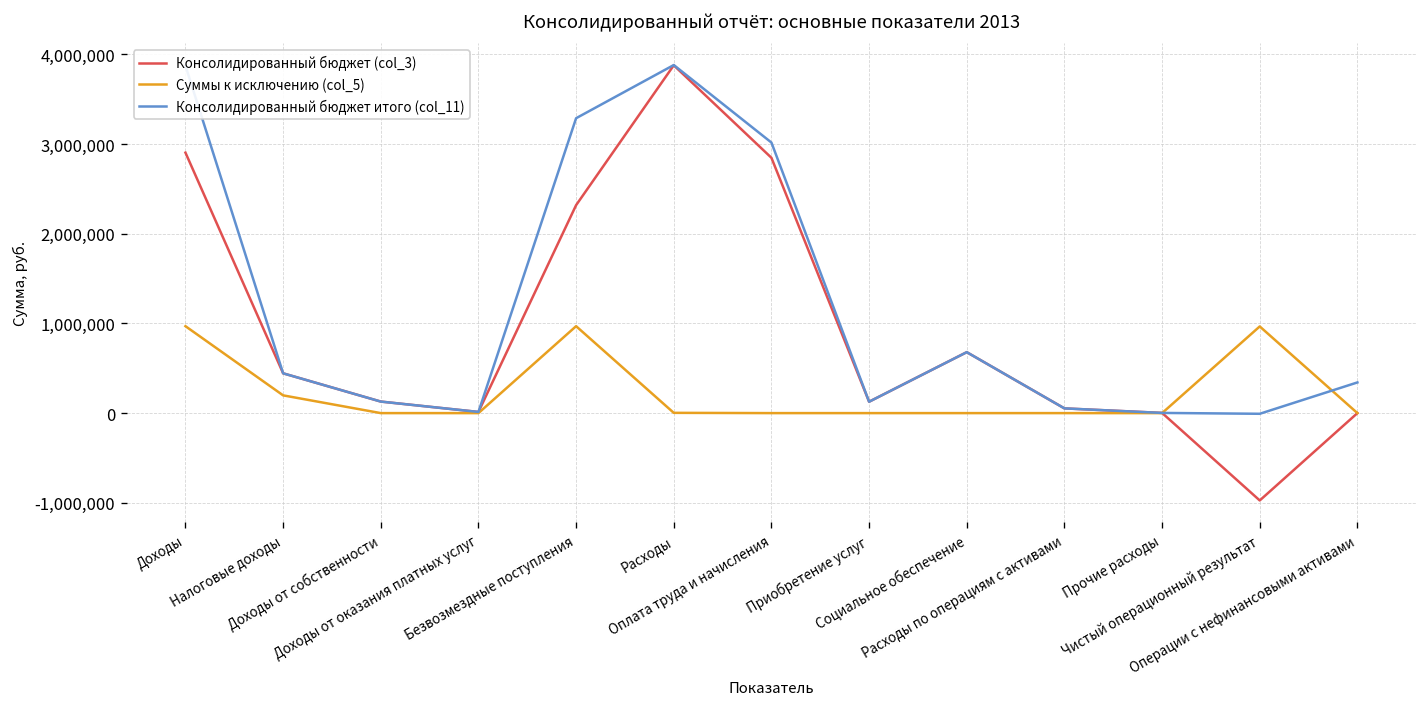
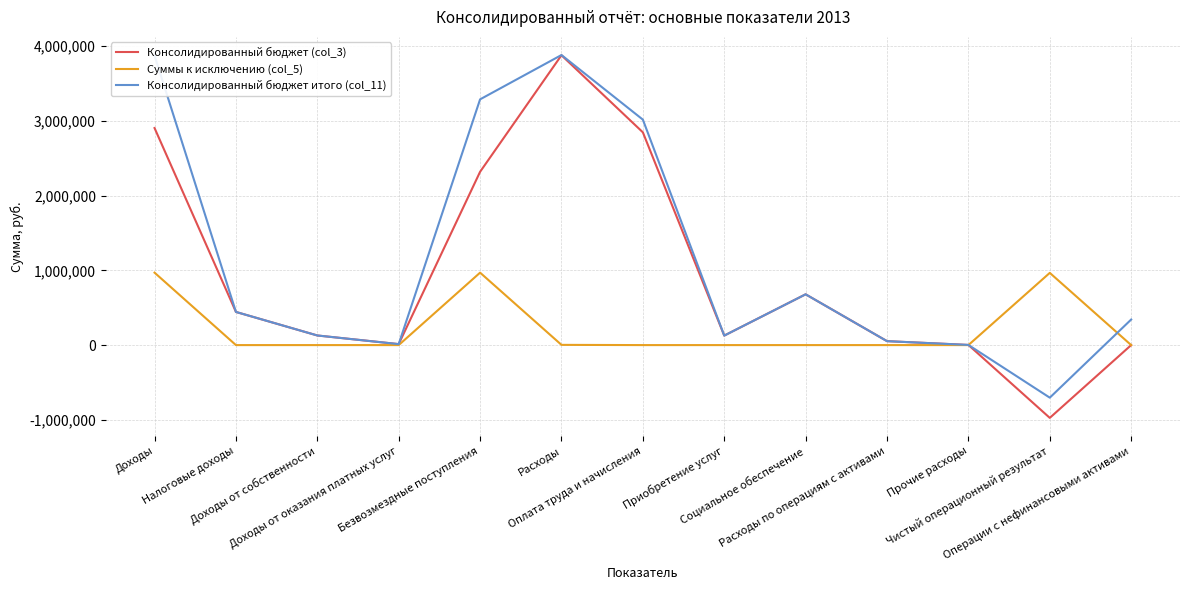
Суммы к исключению (col_5), Налоговые доходы: 200,000 -> 0
Консолидированный бюджет итого (col_11), Чистый операционный результат: 0 -> -700,000
